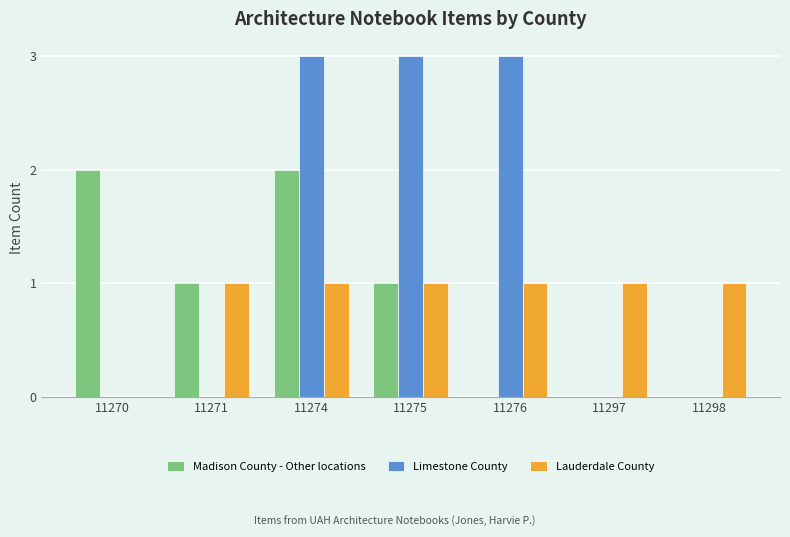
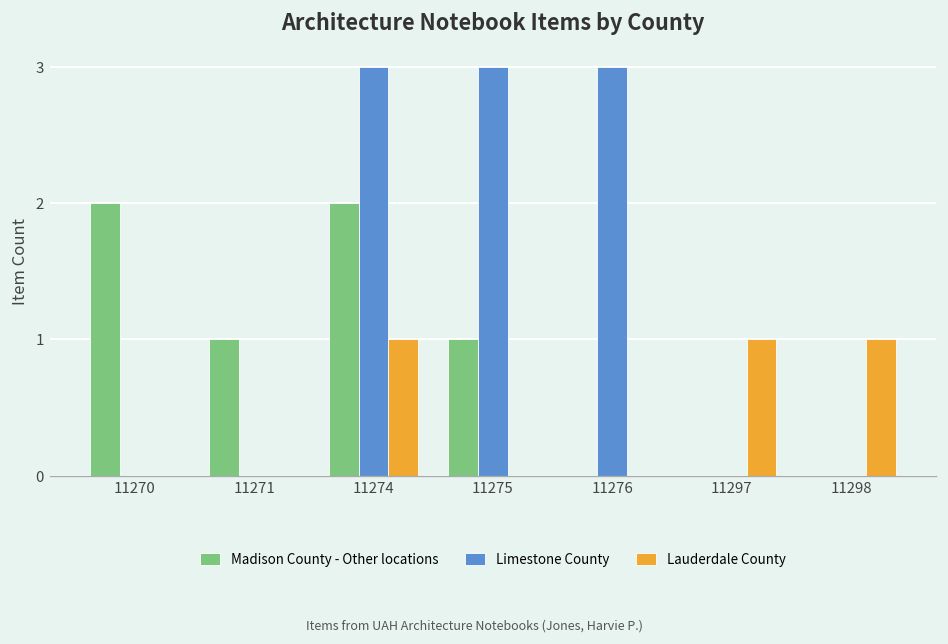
Lauderdale County, 11271: 1 -> 0
Lauderdale County, 11275: 1 -> 0
Lauderdale County, 11276: 1 -> 0
